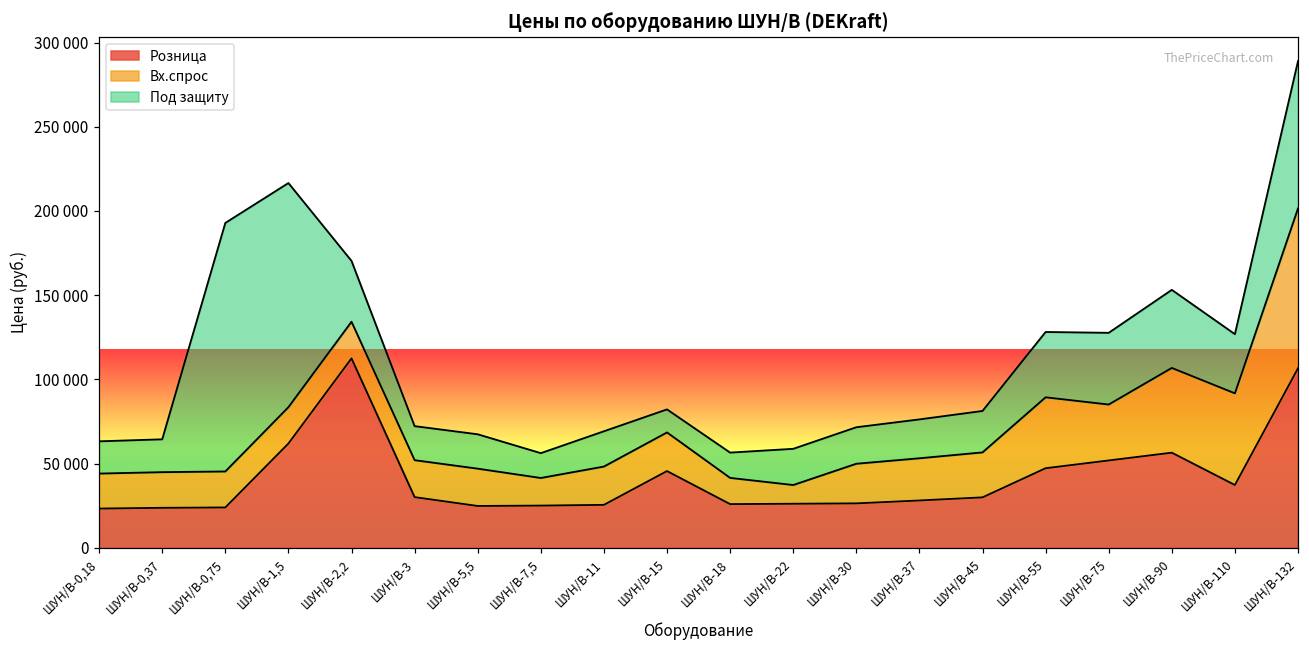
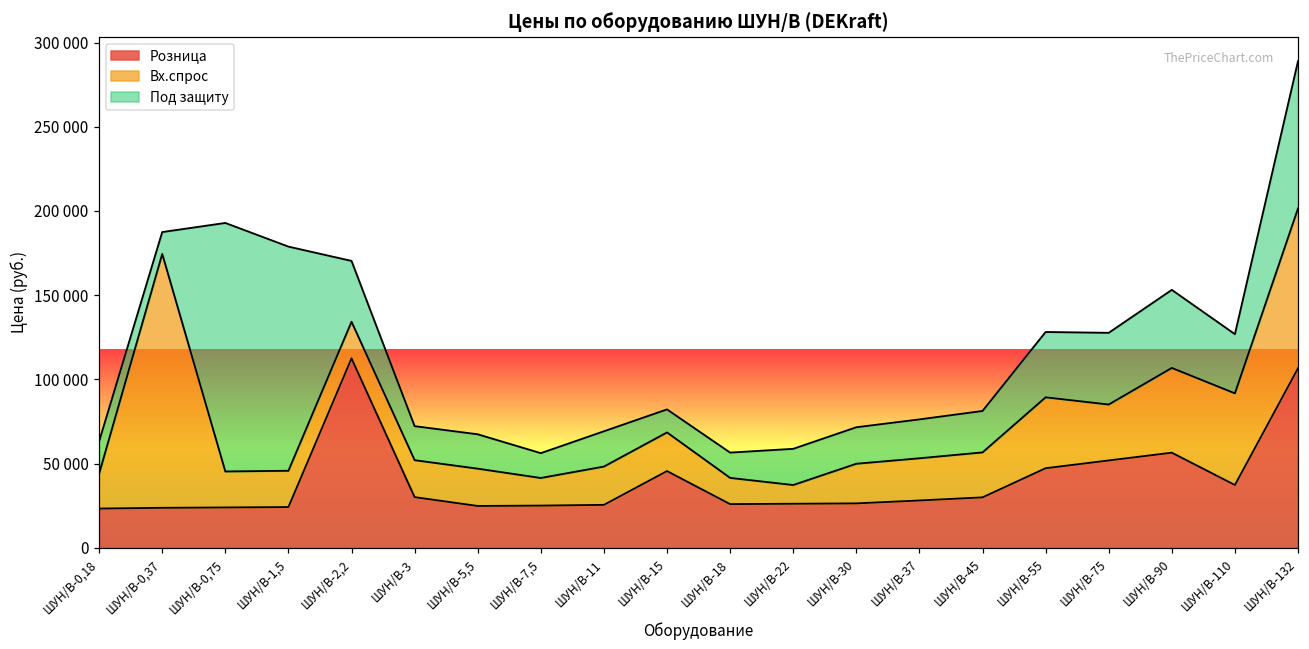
Вх.спрос, ШУН/В-0,37: 21000 -> 151000
Под защиту, ШУН/В-0,37: 20000 -> 13000
Розница, ШУН/В-1,5: 62000 -> 24000
